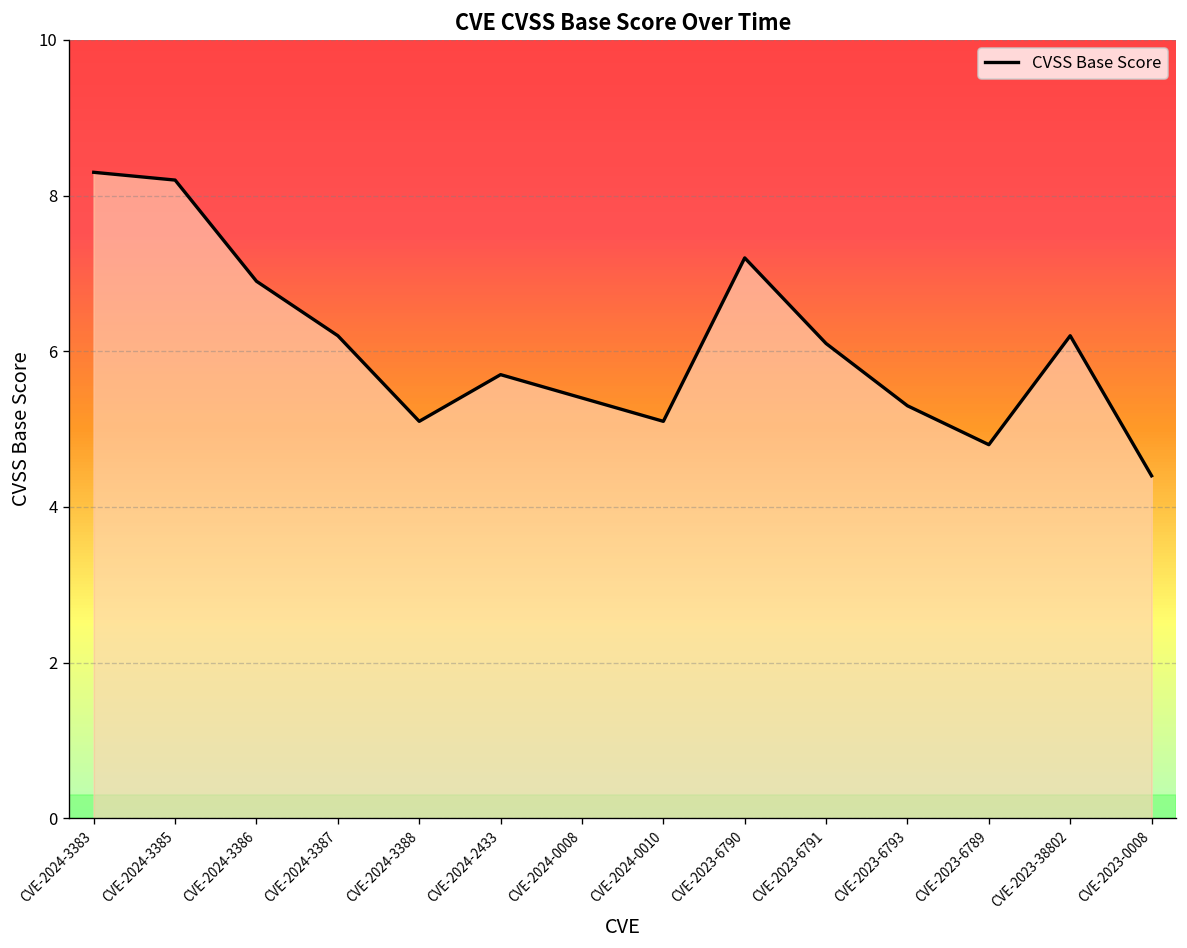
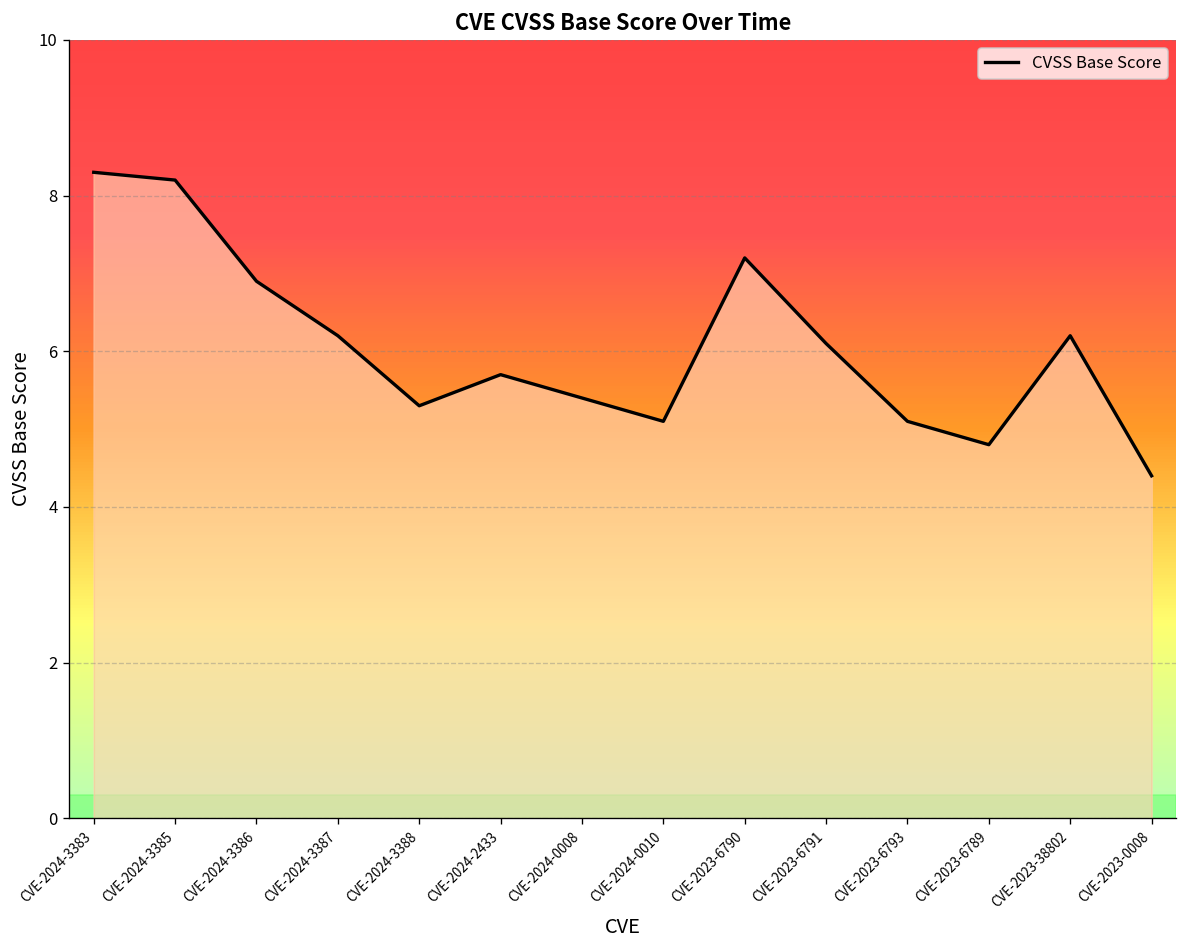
CVE-2024-3388: 5.1 -> 5.3
CVE-2023-6793: 5.3 -> 5.1
